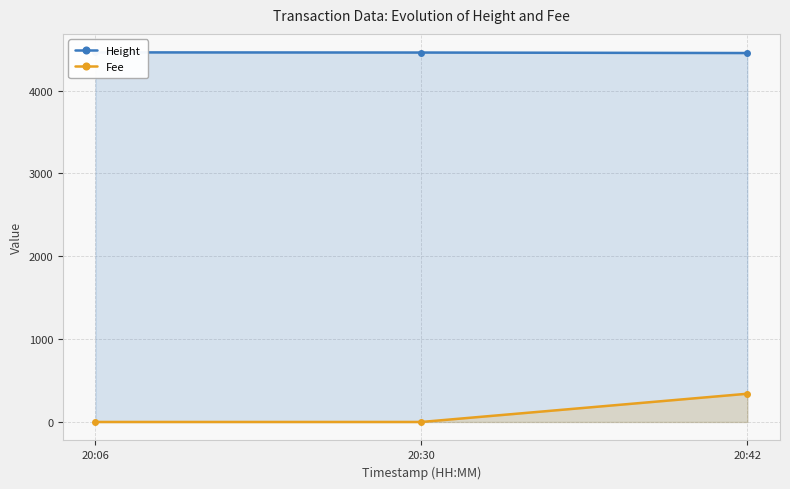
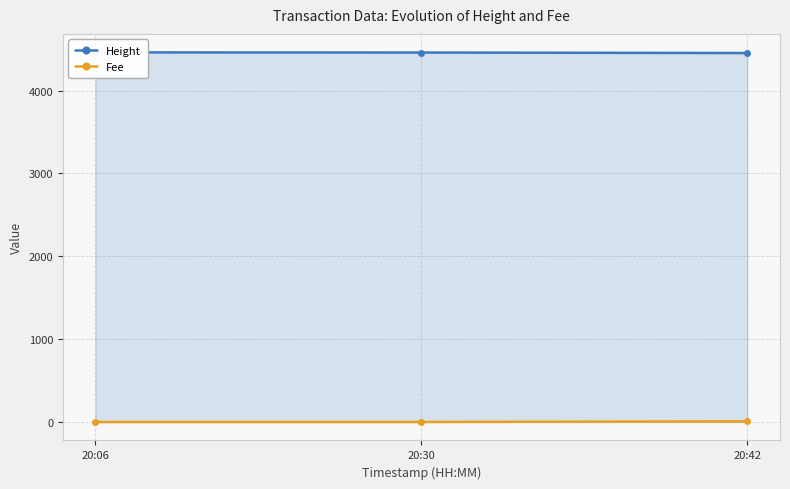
Fee, 20:42: 300 -> 0
